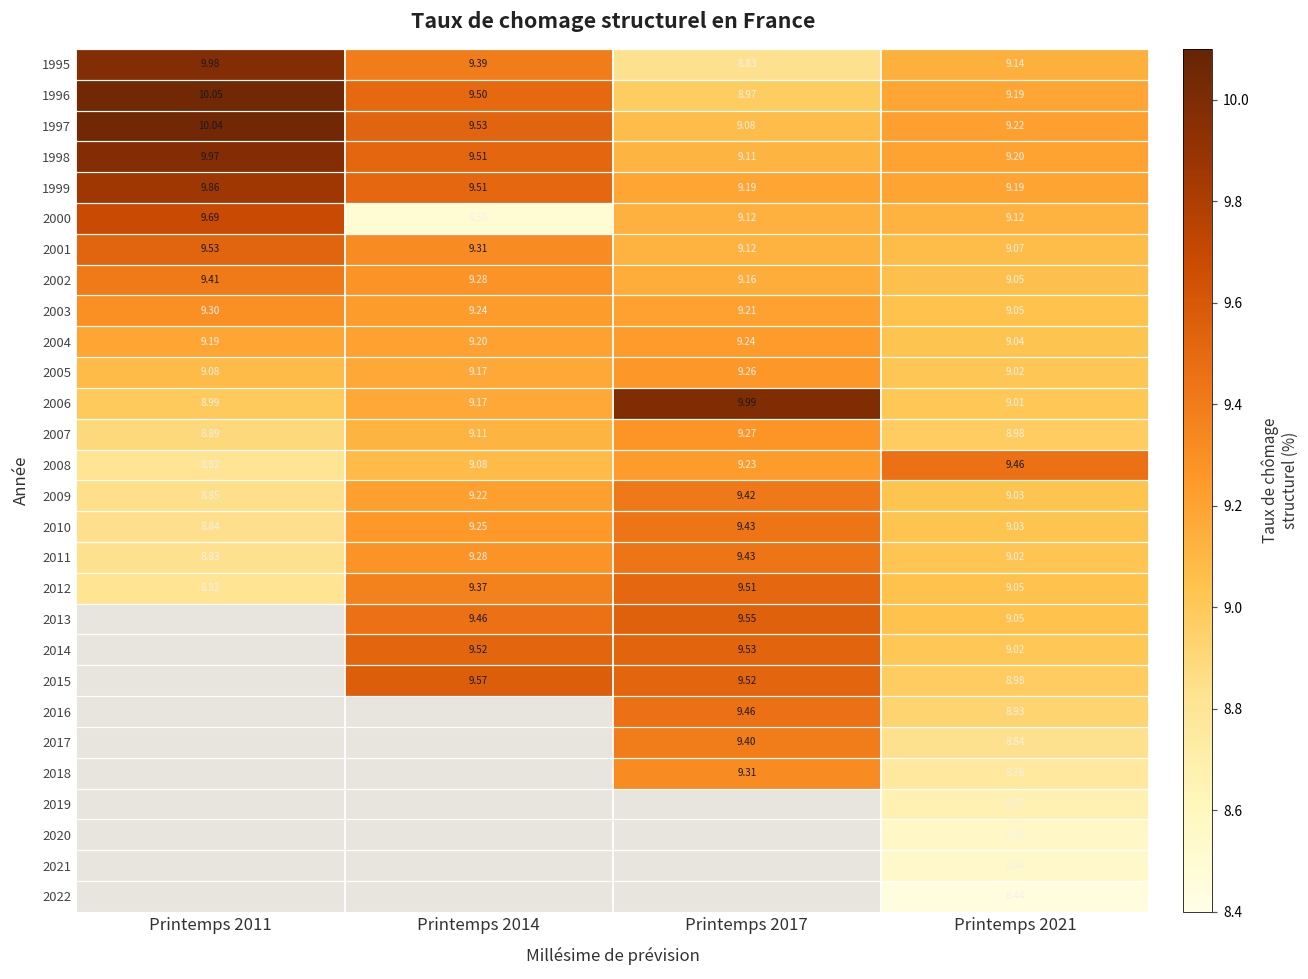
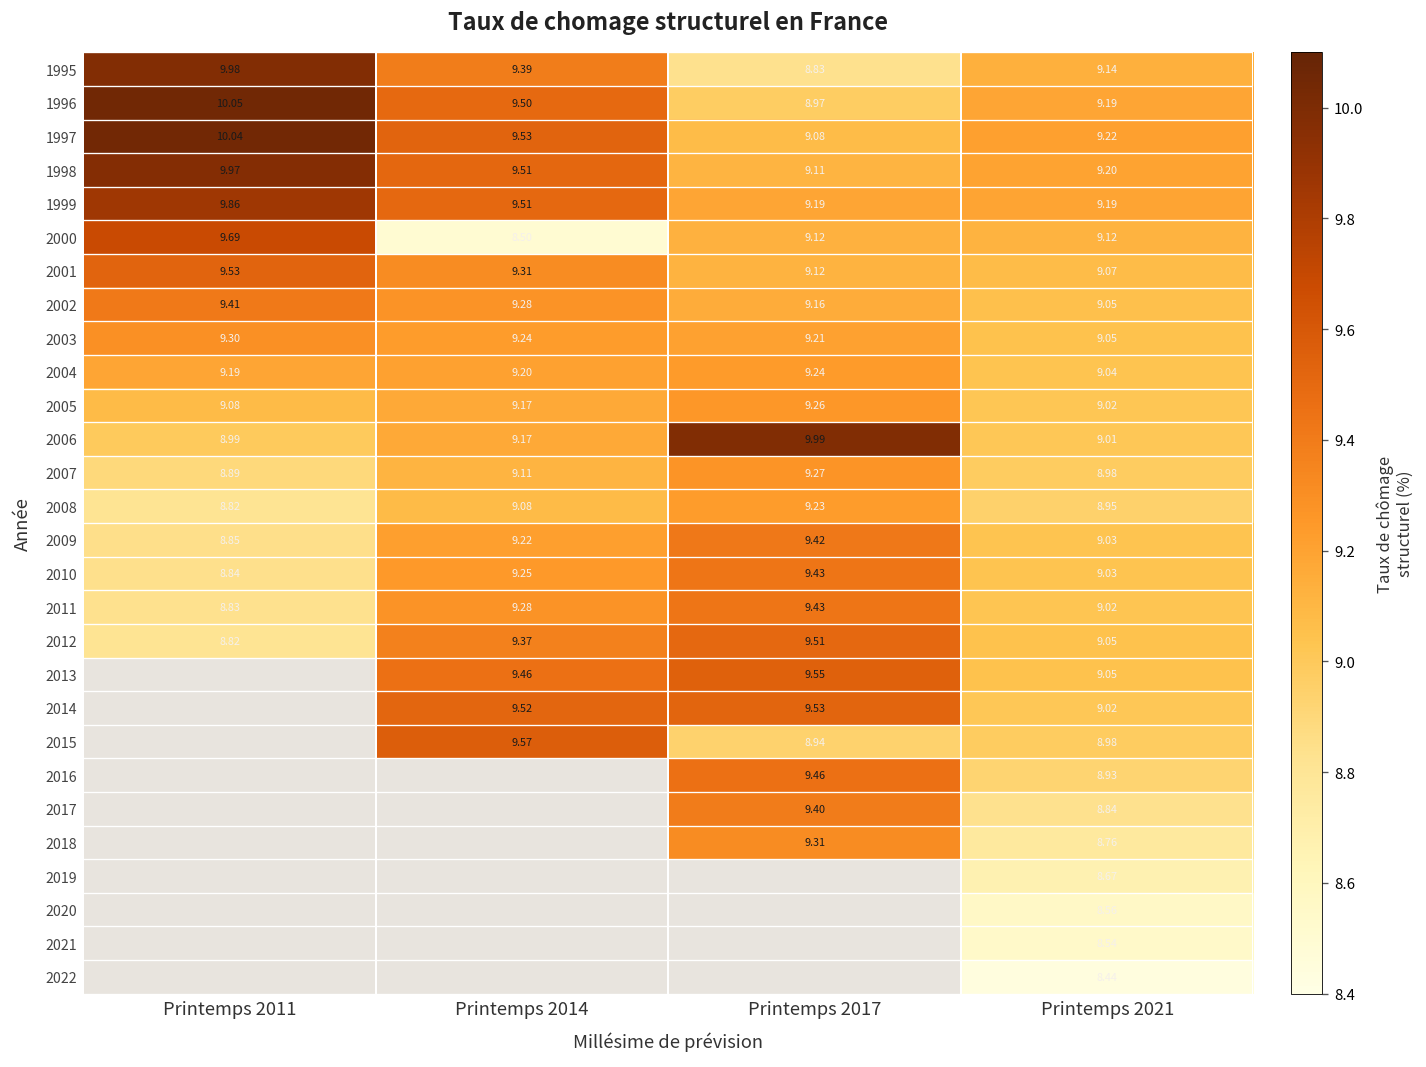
2008, Printemps 2021: 9.46 -> 8.95
2015, Printemps 2017: 9.52 -> 8.94
